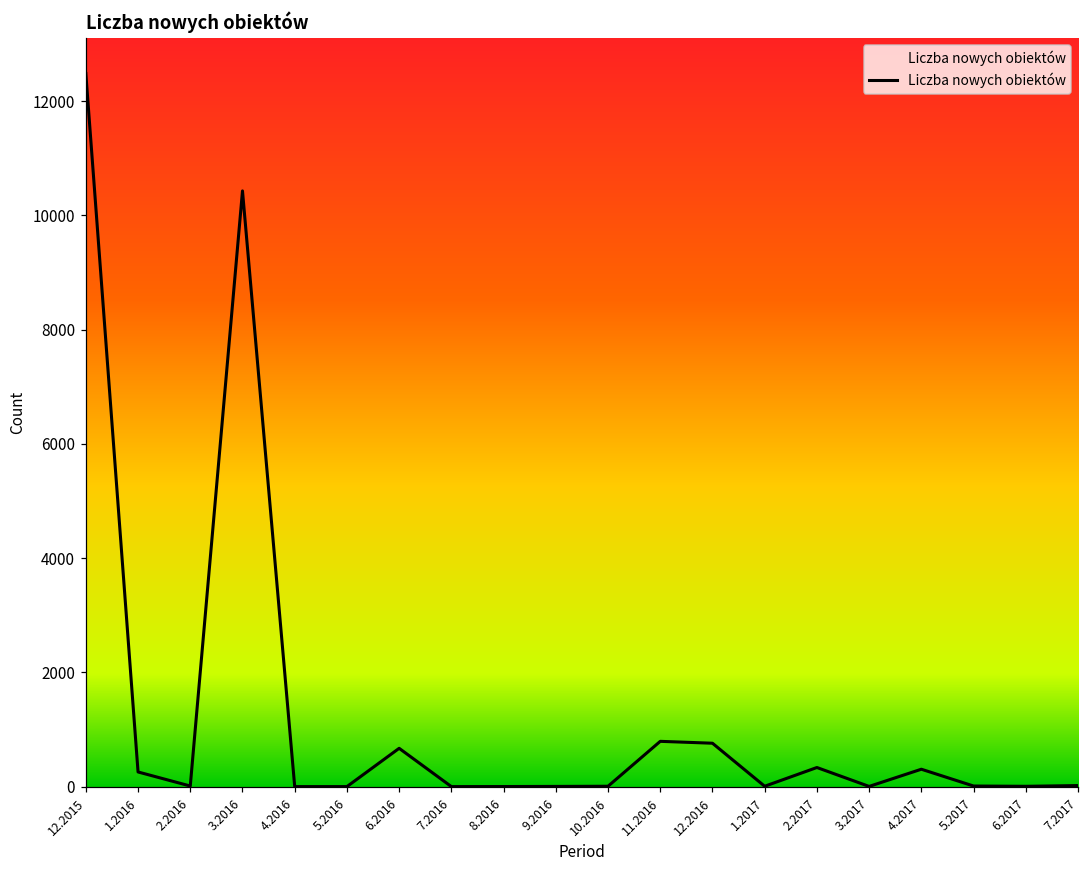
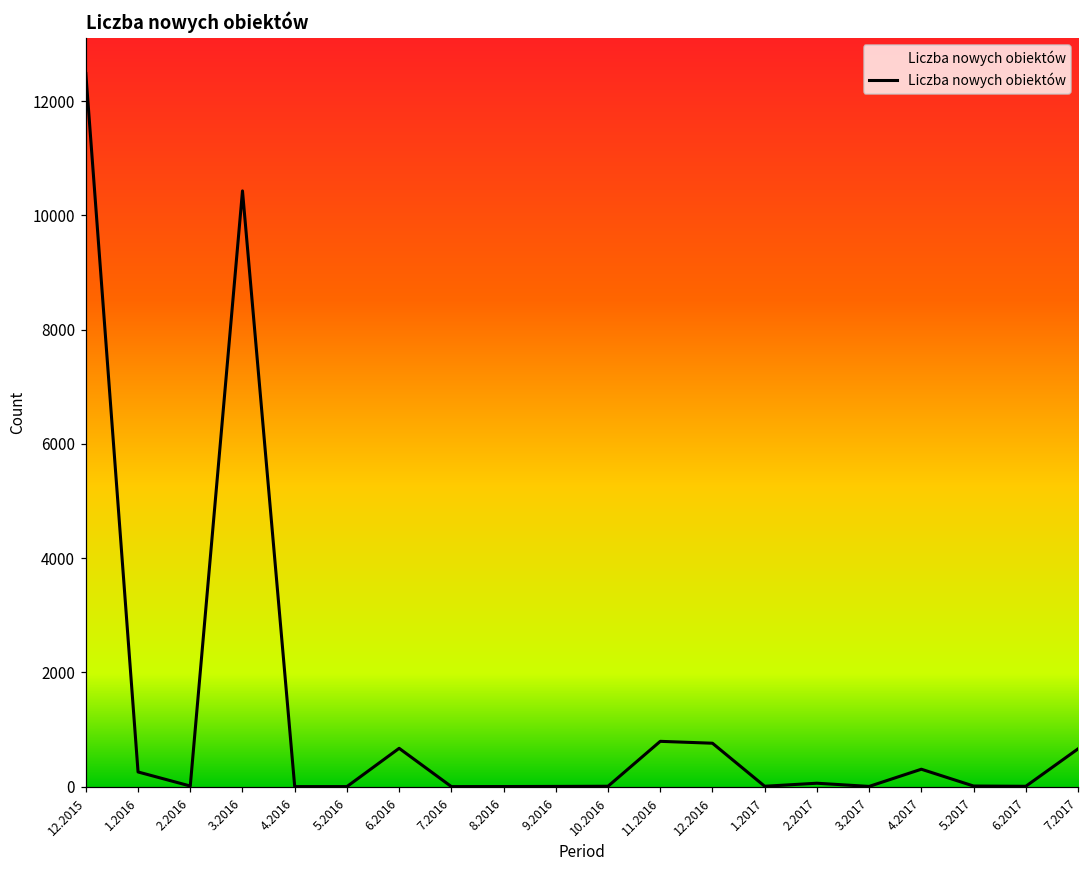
2.2017: 300 -> 100
7.2017: 0 -> 700
